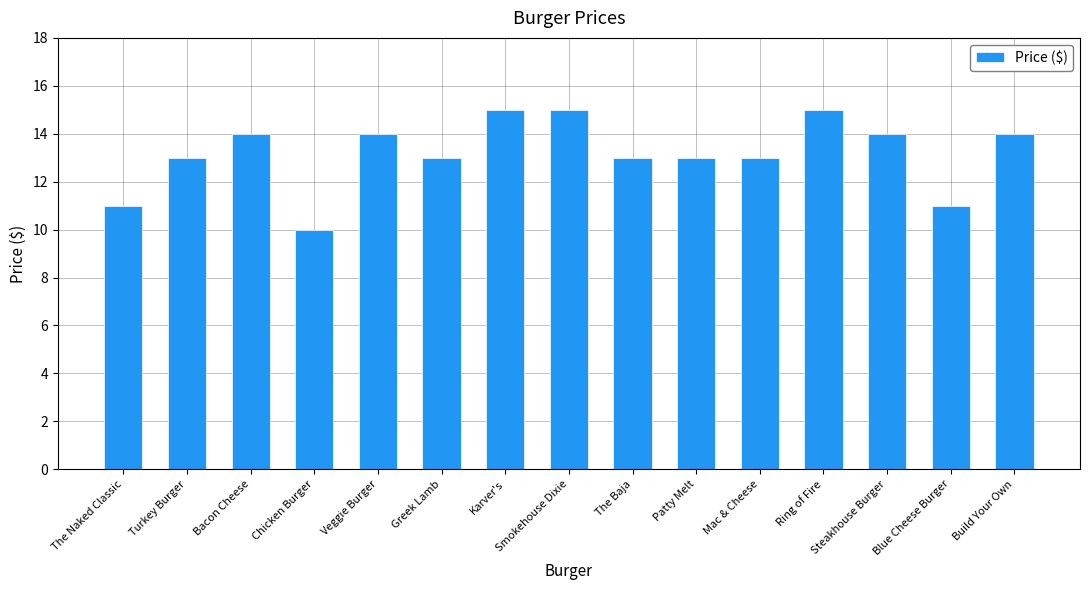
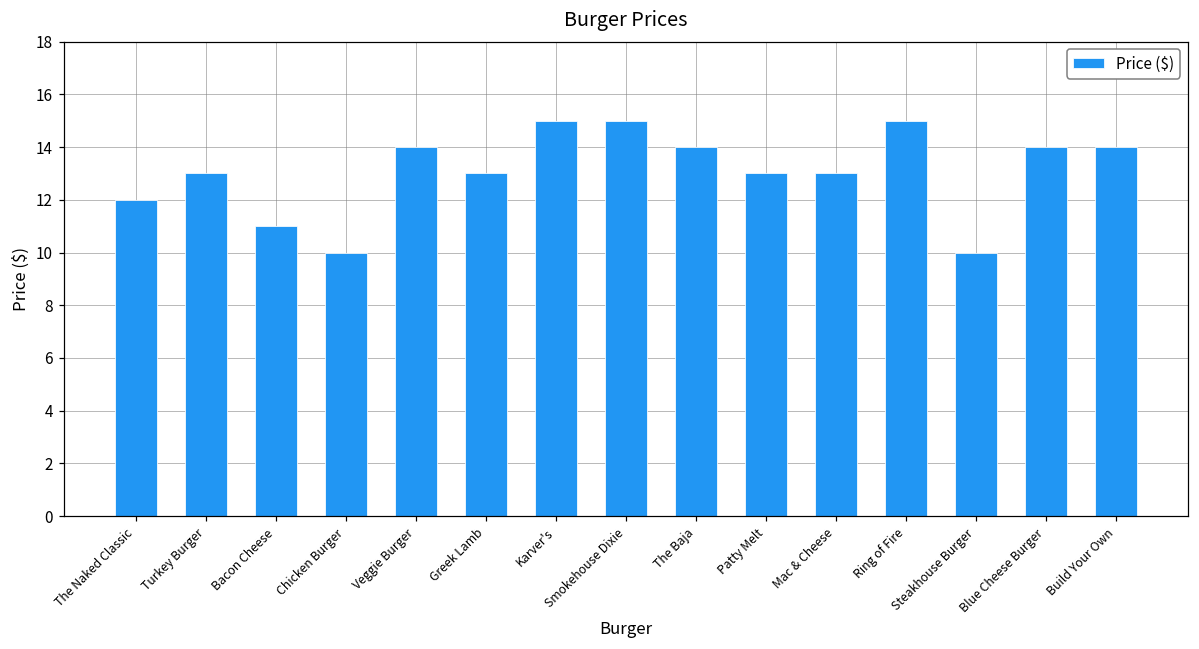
The Naked Classic: 11 -> 12
Bacon Cheese: 14 -> 11
The Baja: 13 -> 14
Steakhouse Burger: 14 -> 10
Blue Cheese Burger: 11 -> 14
